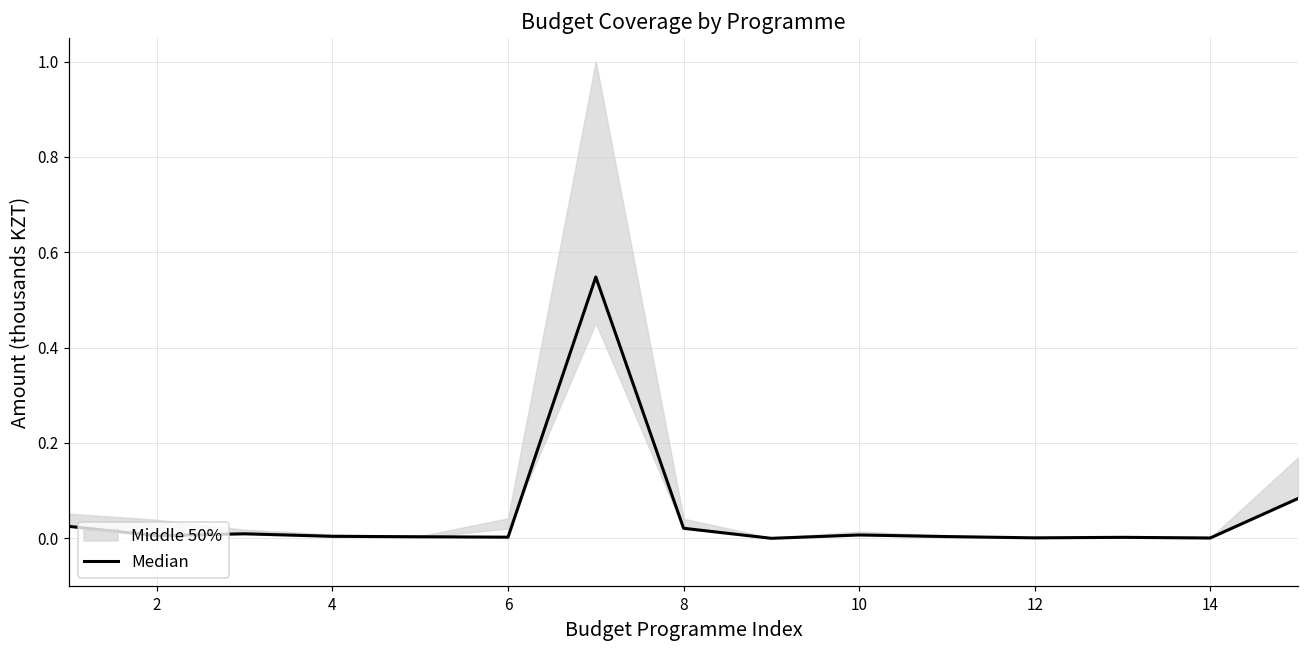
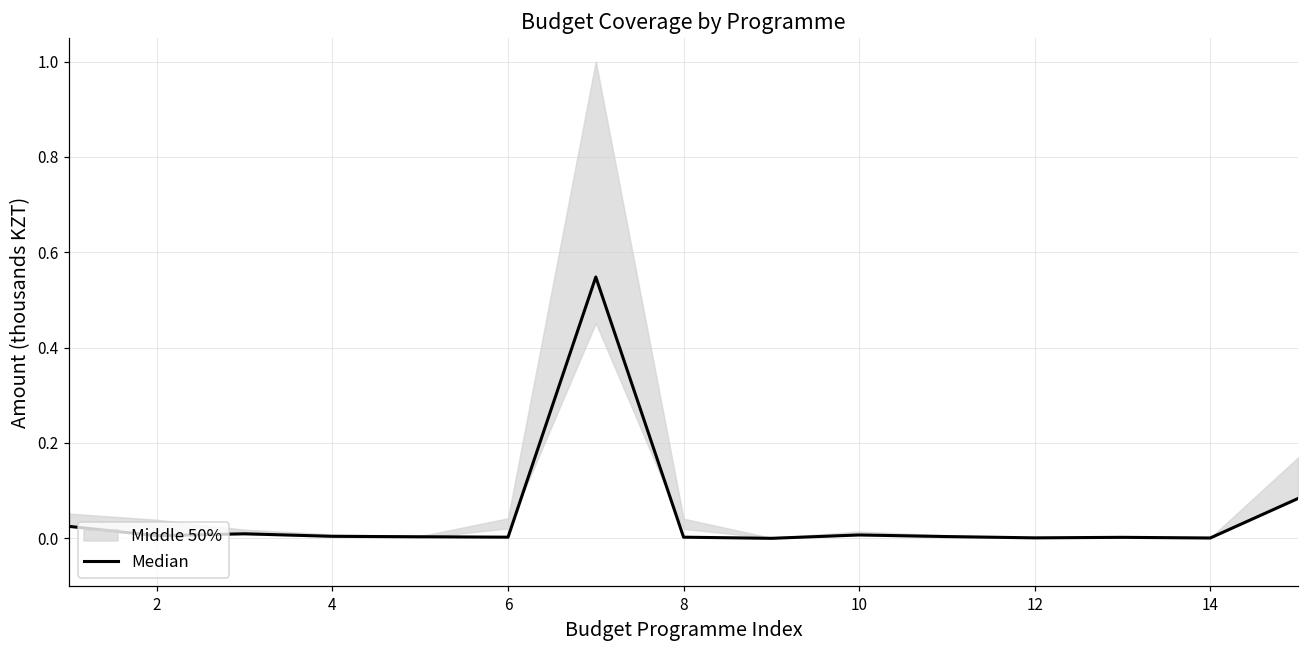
Median, 8: 0.02 -> 0.00
